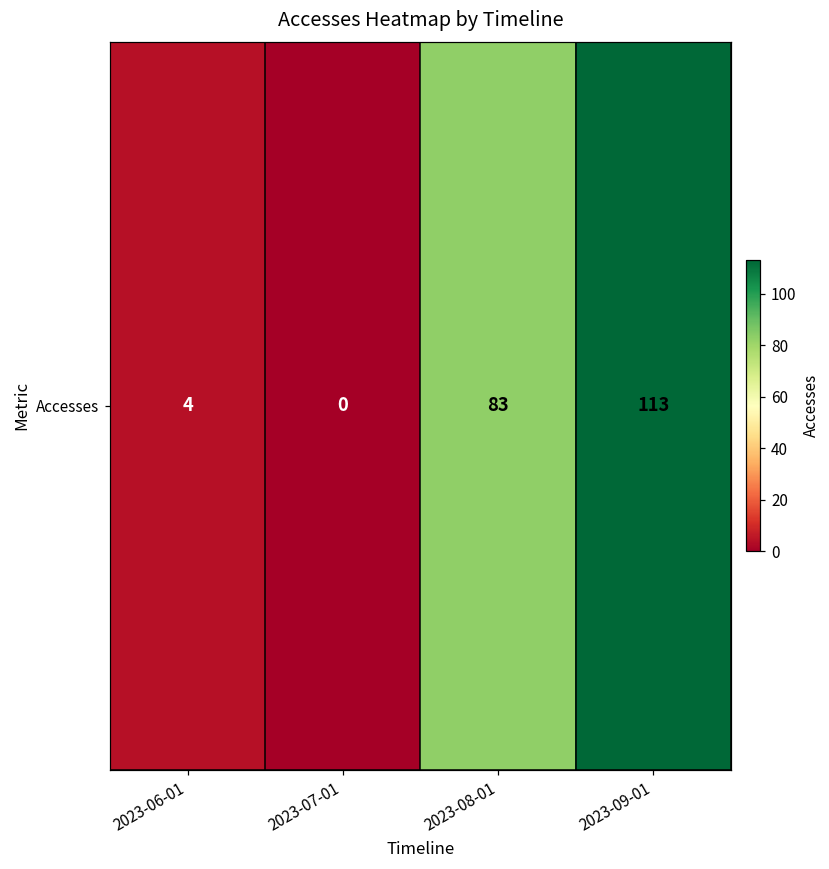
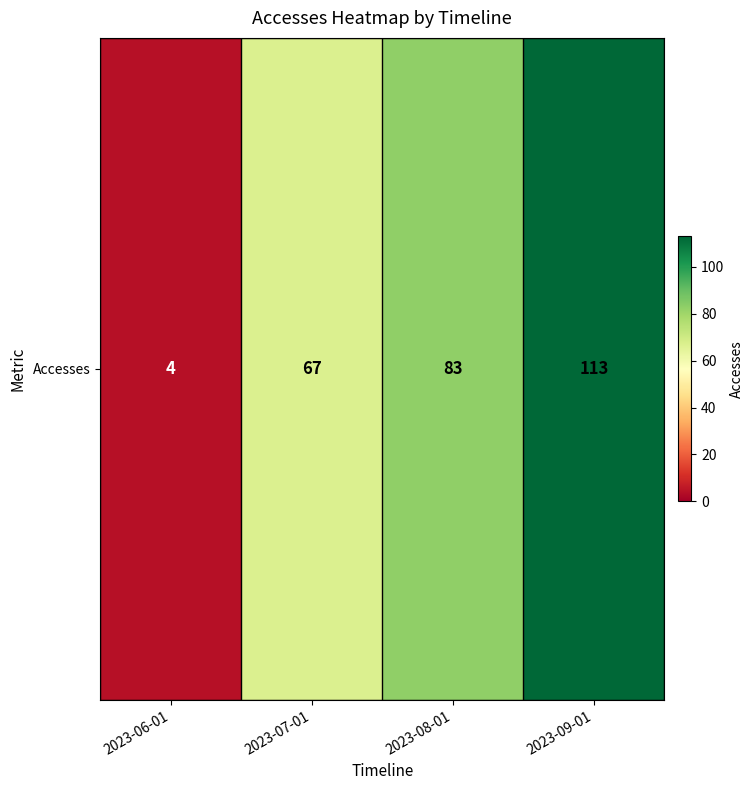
Accesses, 2023-07-01: 0 -> 67
